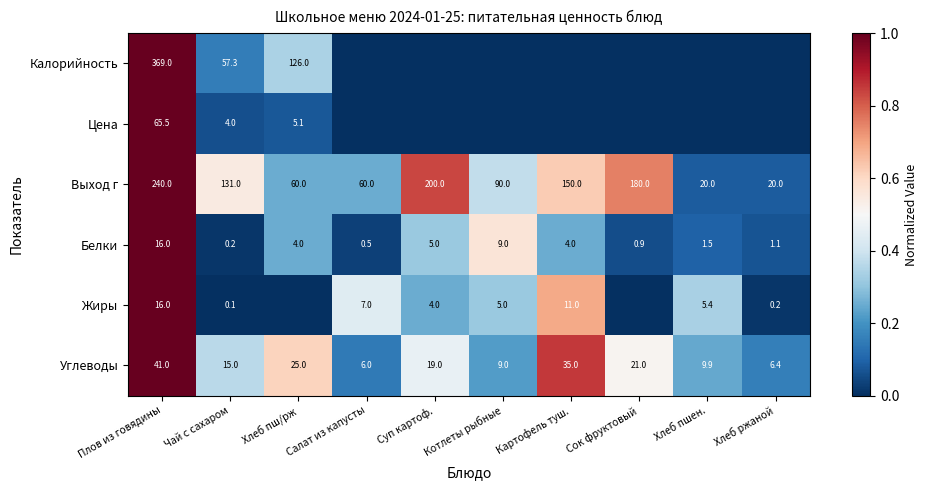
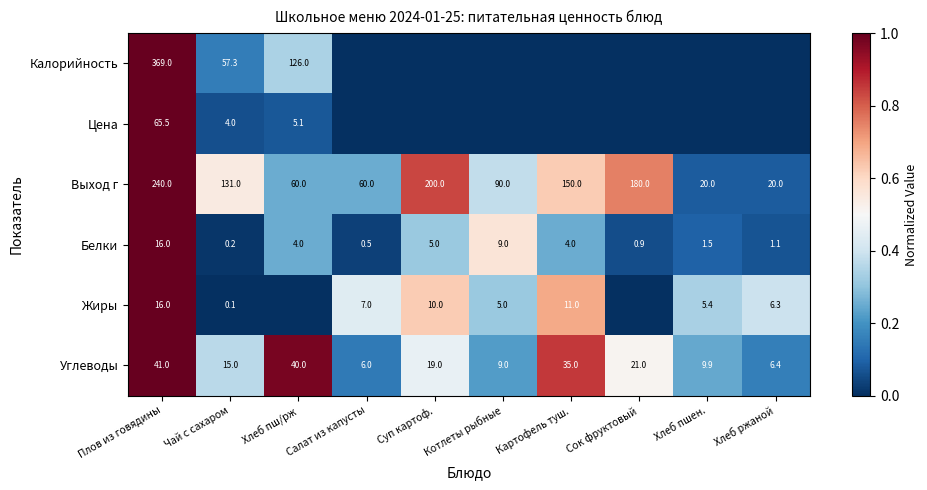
Жиры, Суп картоф.: 4.0 -> 10.0
Жиры, Хлеб ржаной: 0.2 -> 6.3
Углеводы, Хлеб пш/рж: 25.0 -> 40.0
